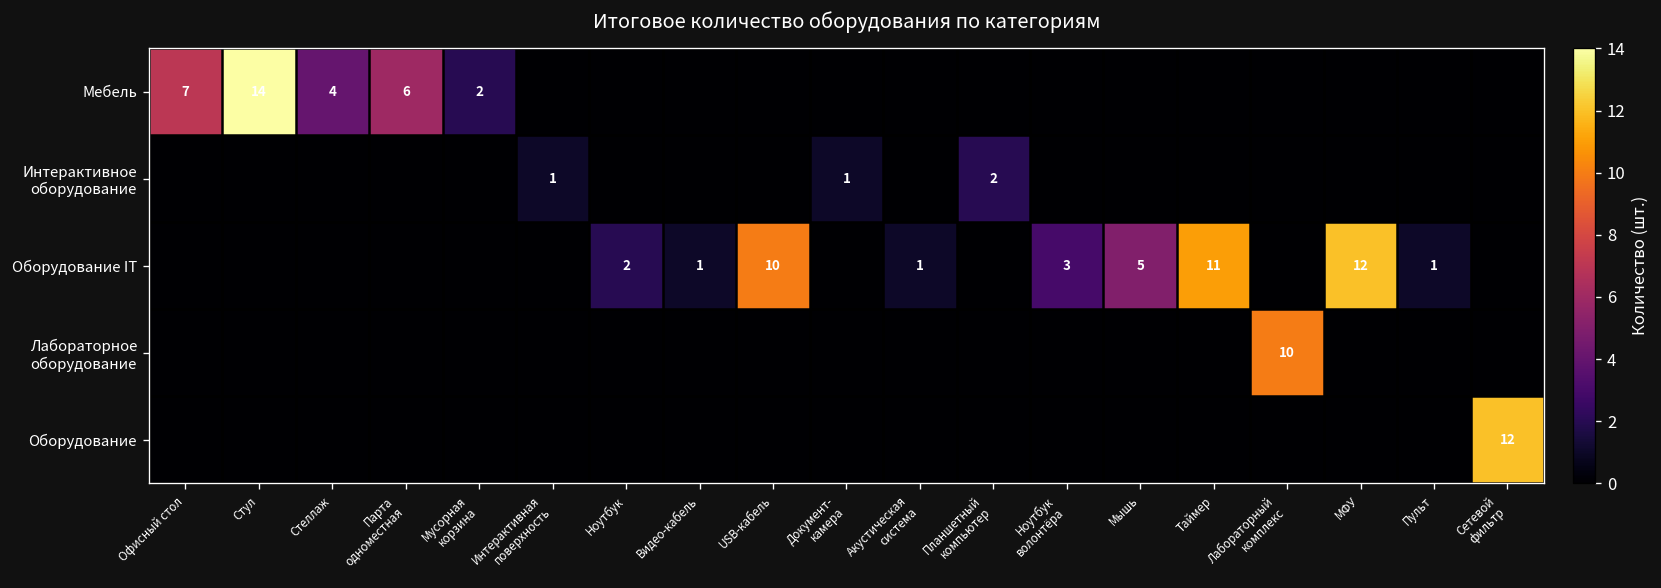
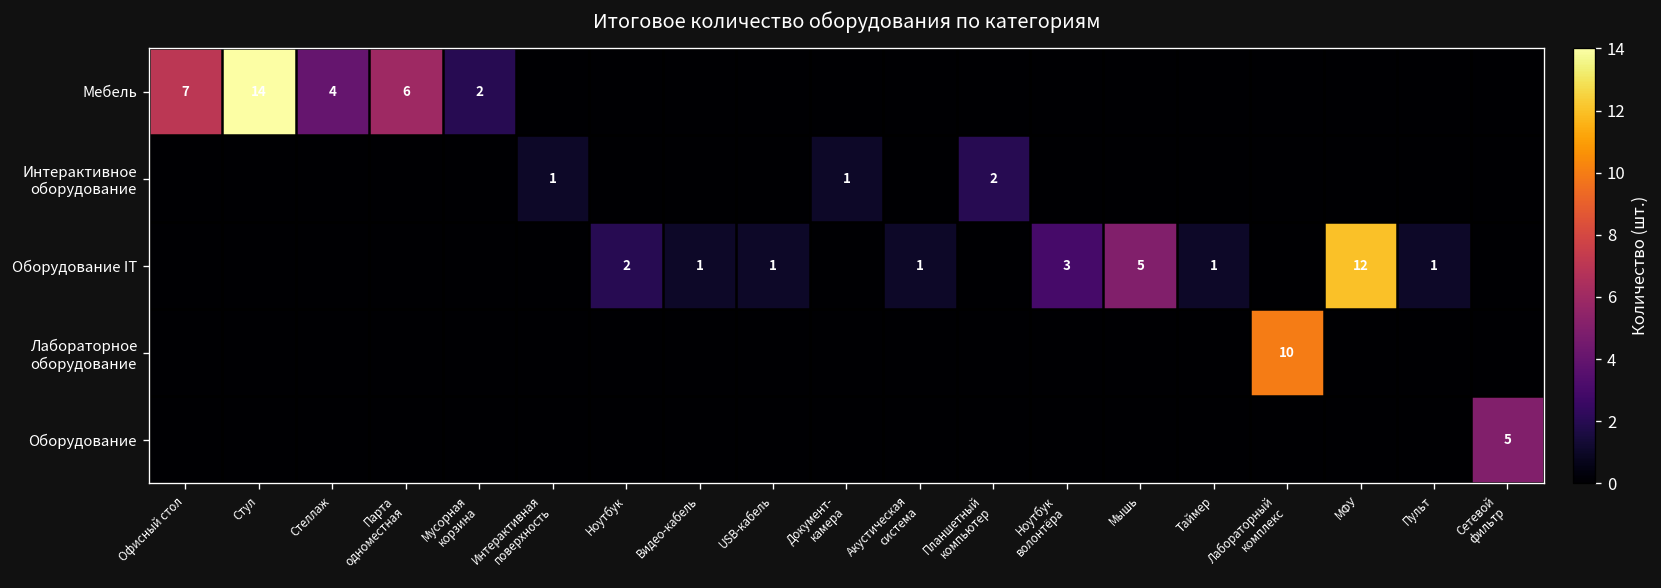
Оборудование IT, USB-кабель: 10 -> 1
Оборудование IT, Таймер: 11 -> 1
Оборудование, Сетевой фильтр: 12 -> 5
